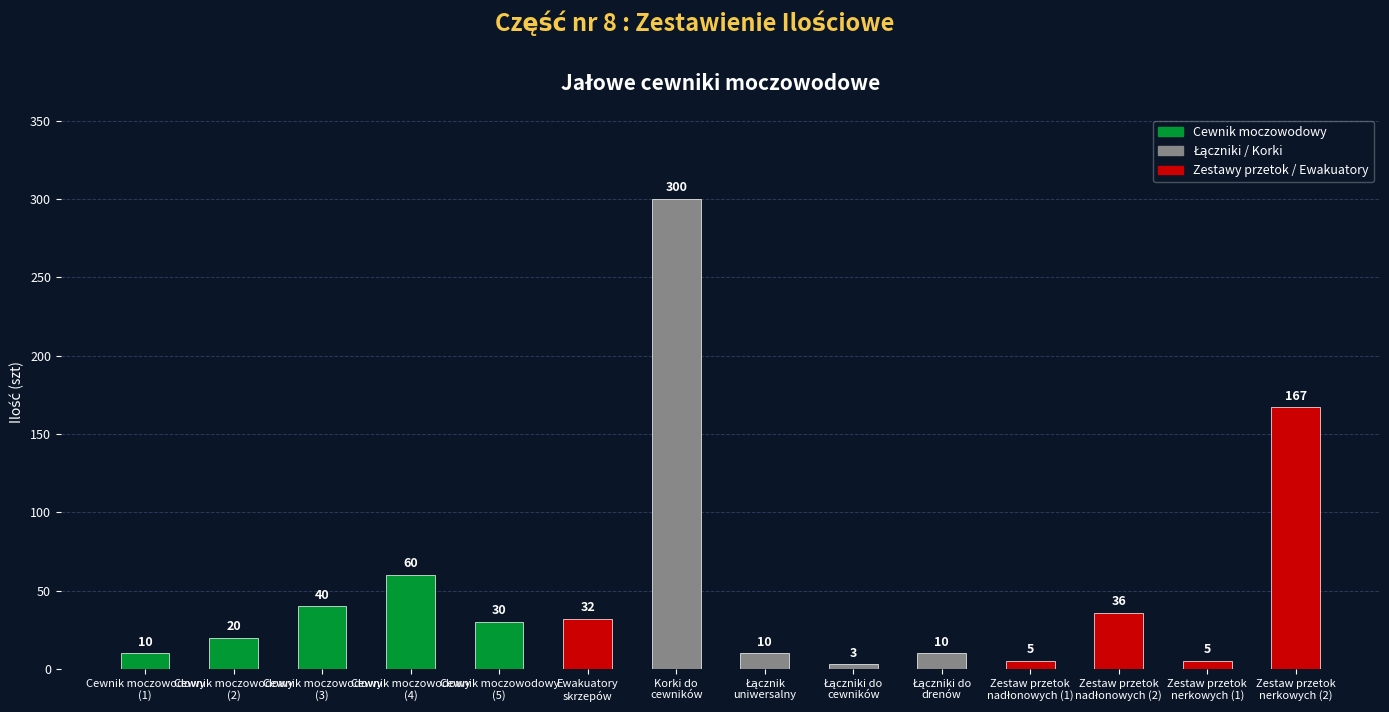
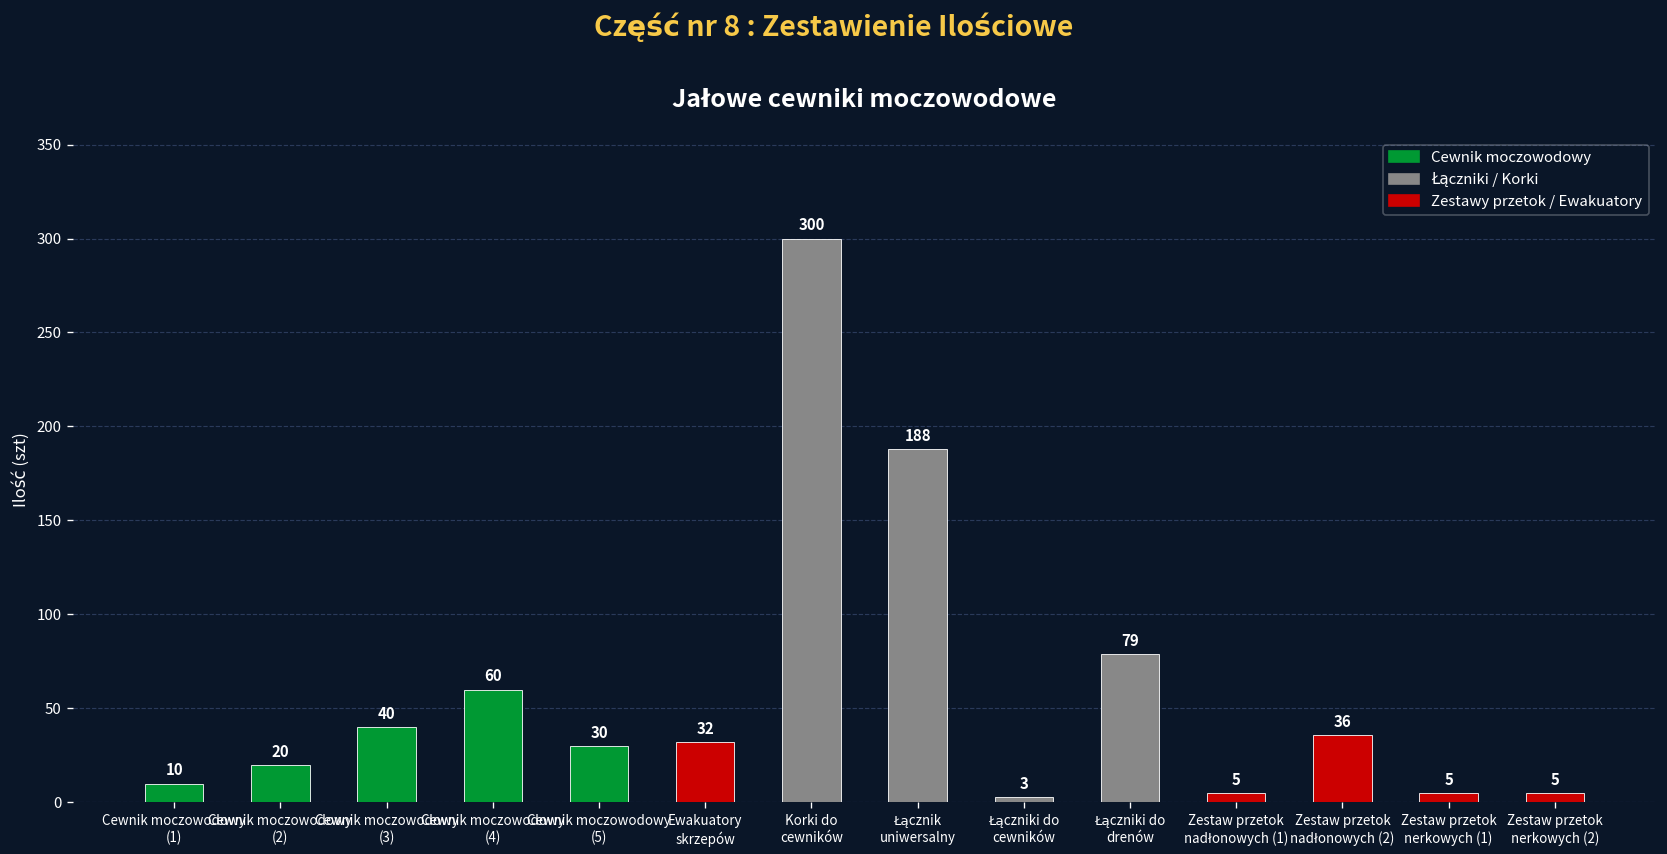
Łącznik uniwersalny: 10 -> 188
Łączniki do drenów: 10 -> 79
Zestaw przetok nerkowych (2): 167 -> 5
